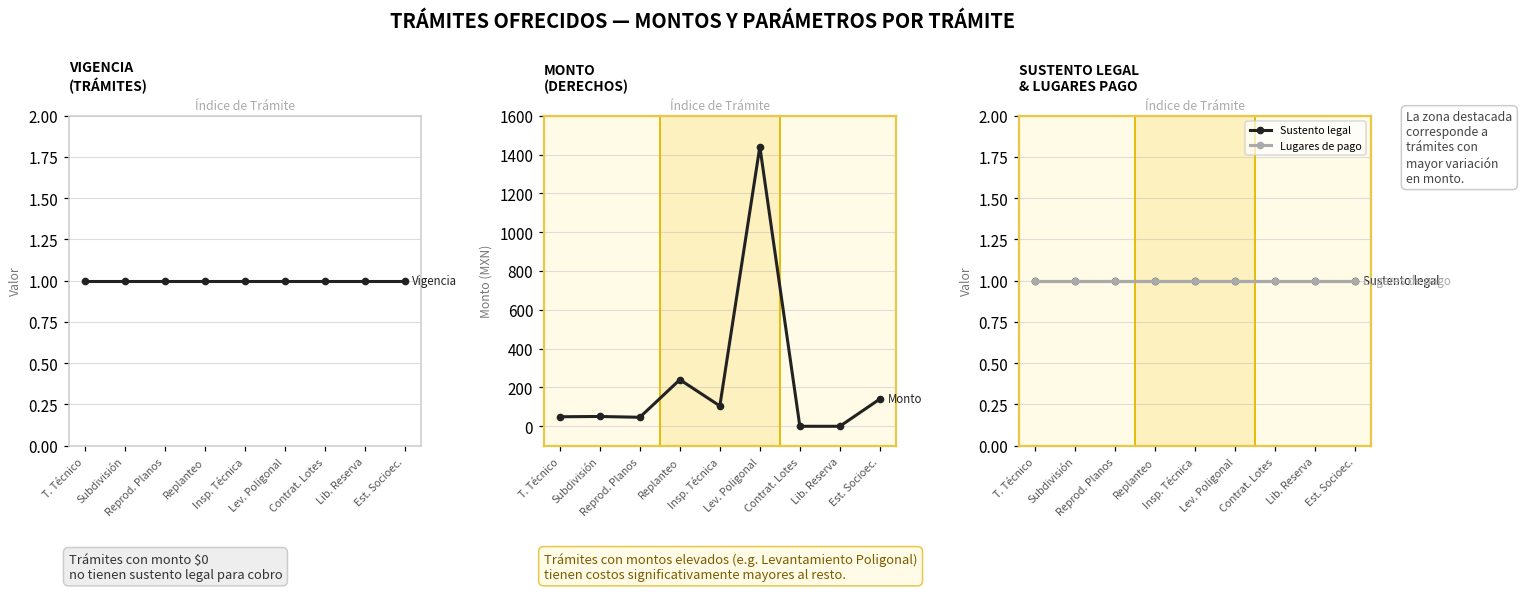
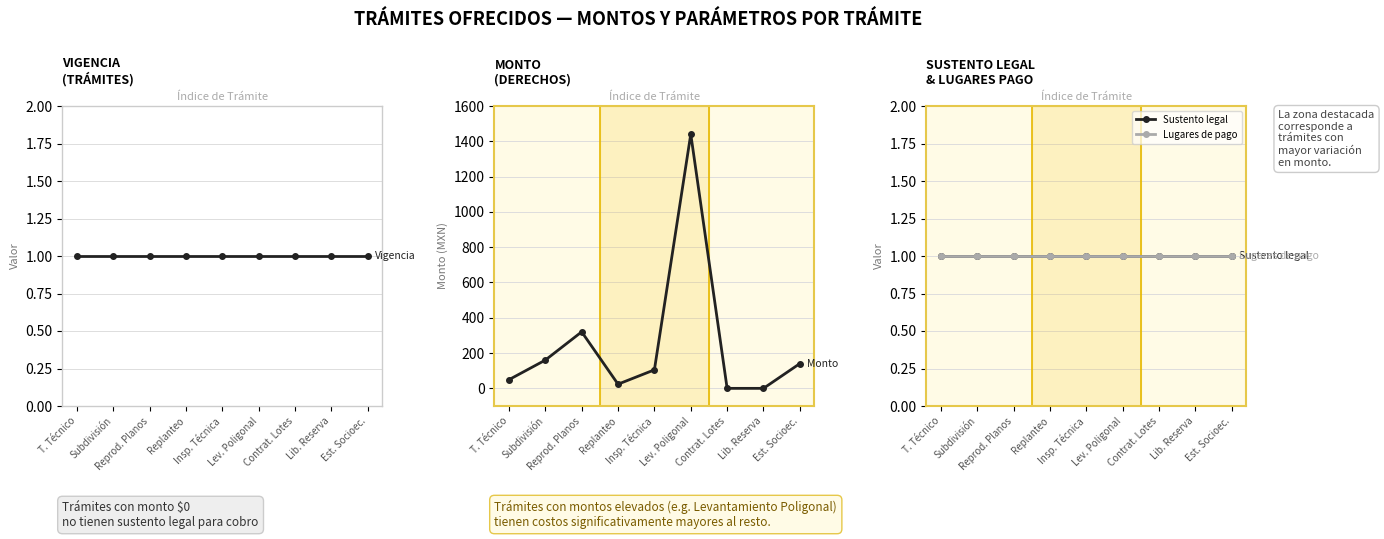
MONTO (DERECHOS), Subdivisión: 50 -> 160
MONTO (DERECHOS), Reprod. Planos: 50 -> 320
MONTO (DERECHOS), Replanteo: 240 -> 20
